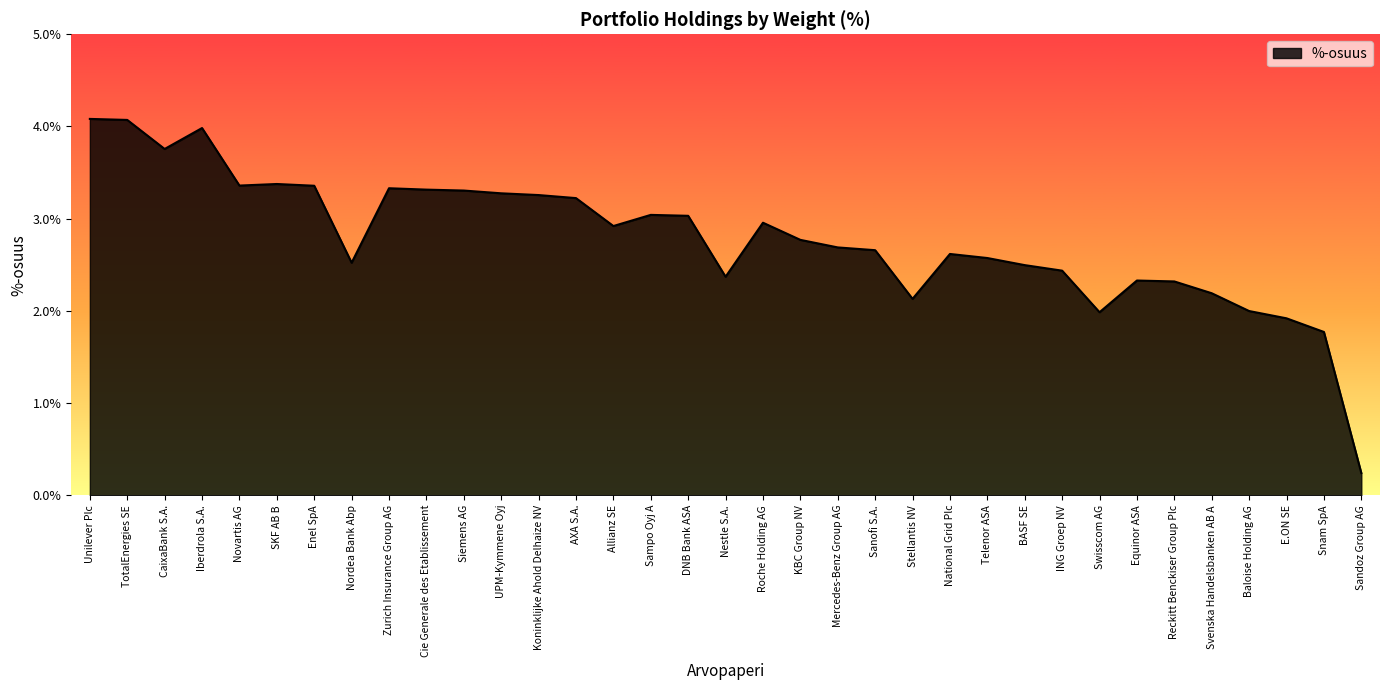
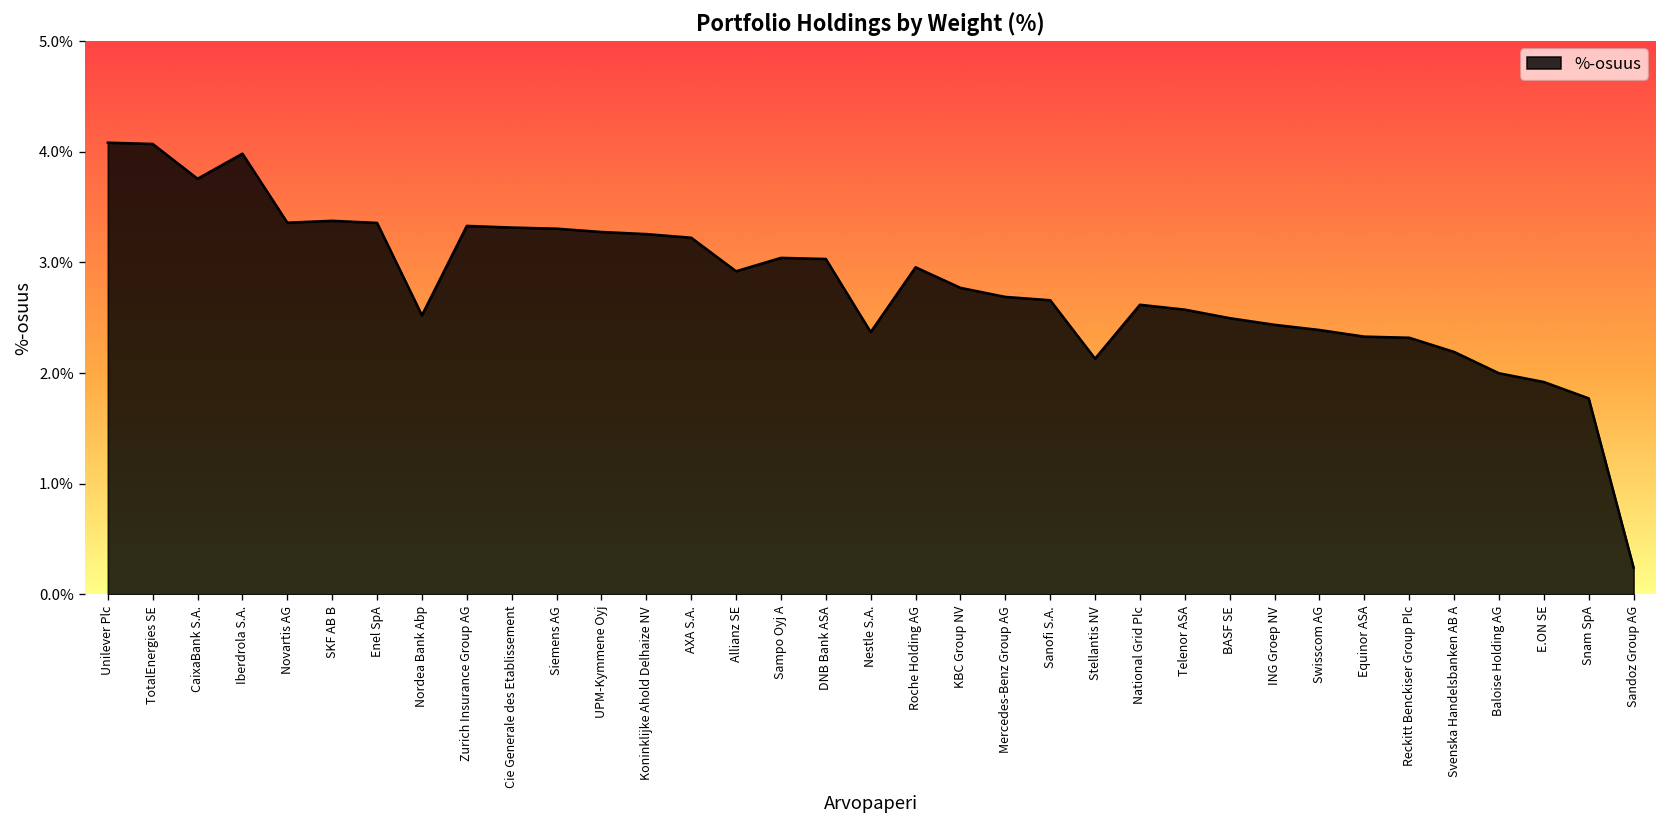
Swisscom AG: 2.0% -> 2.4%
